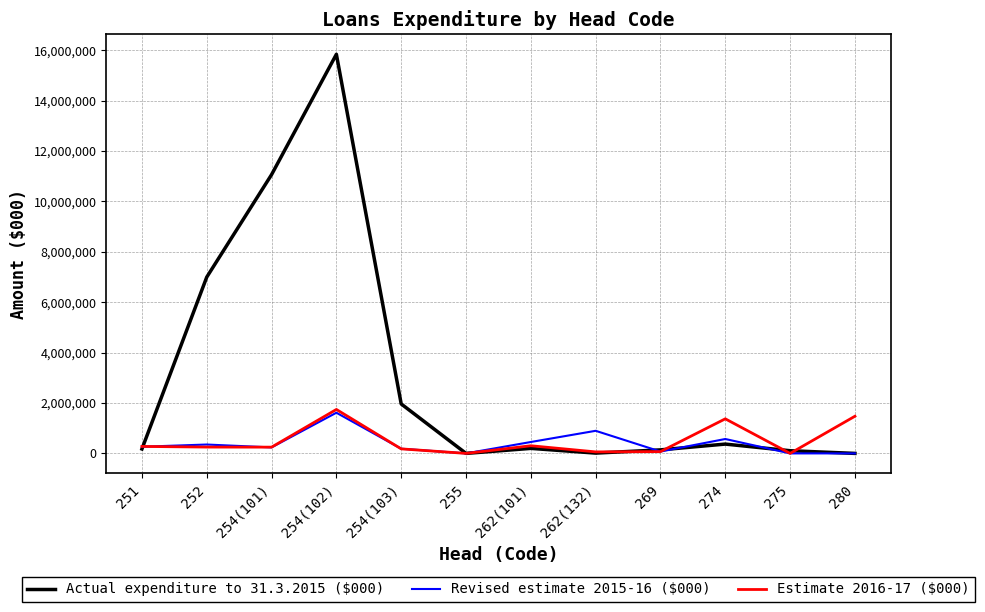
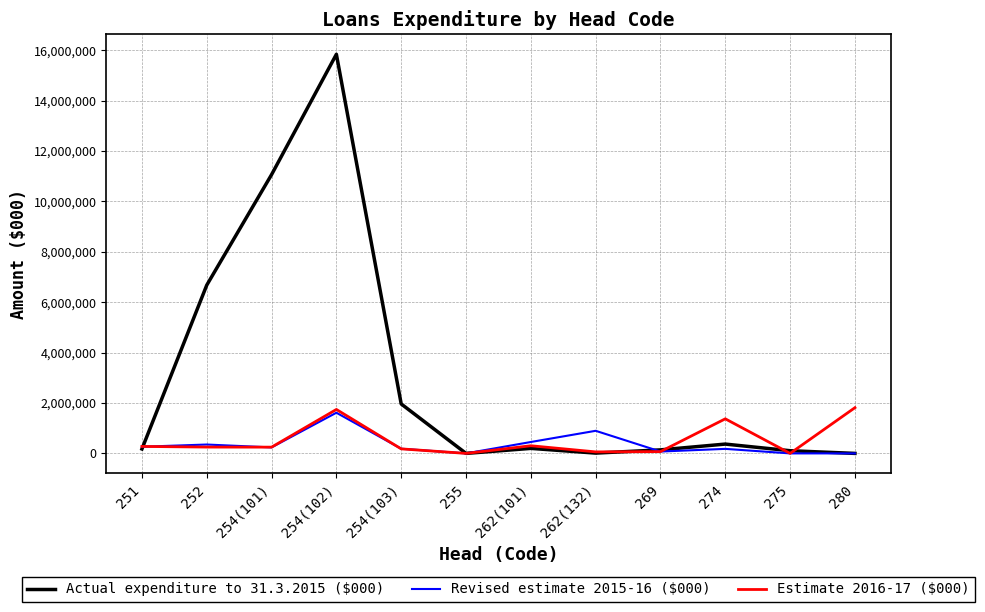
Actual expenditure to 31.3.2015 ($000), 252: 7,000,000 -> 6,700,000
Revised estimate 2015-16 ($000), 274: 600,000 -> 200,000
Estimate 2016-17 ($000), 280: 1,500,000 -> 1,800,000
